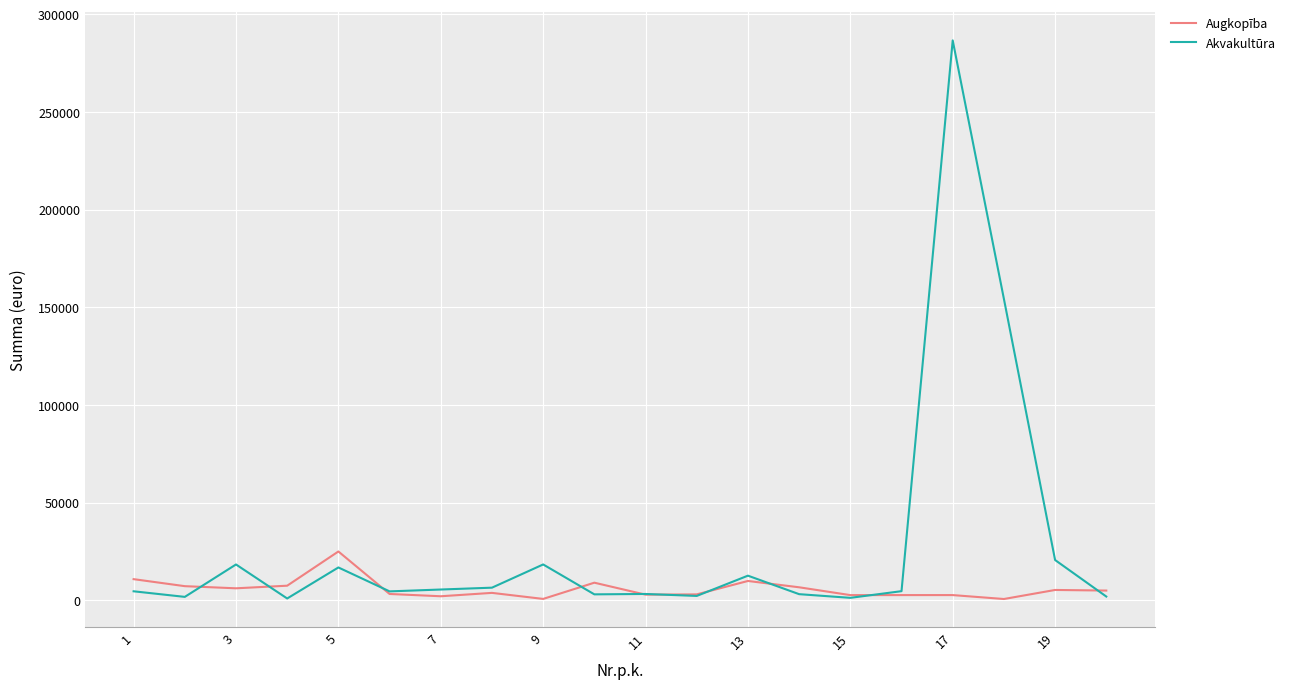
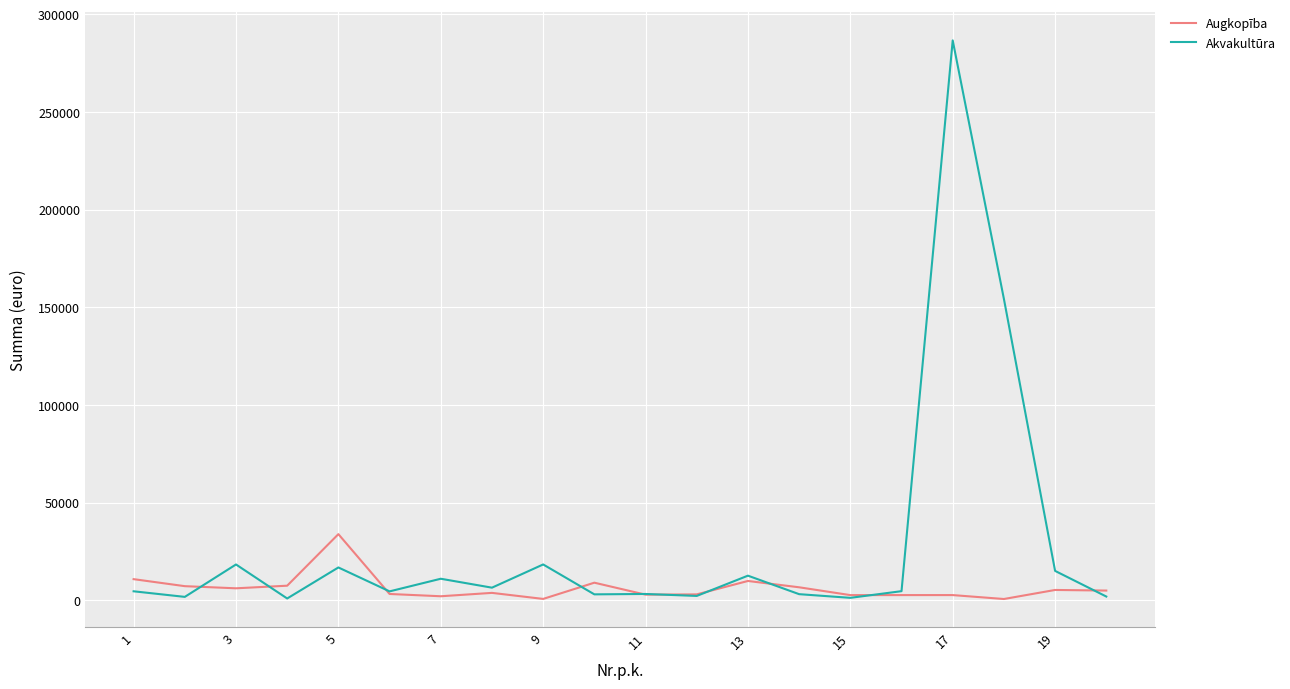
Augkopība, 5: 25000 -> 34000
Akvakultūra, 7: 6000 -> 11000
Akvakultūra, 19: 21000 -> 15000
